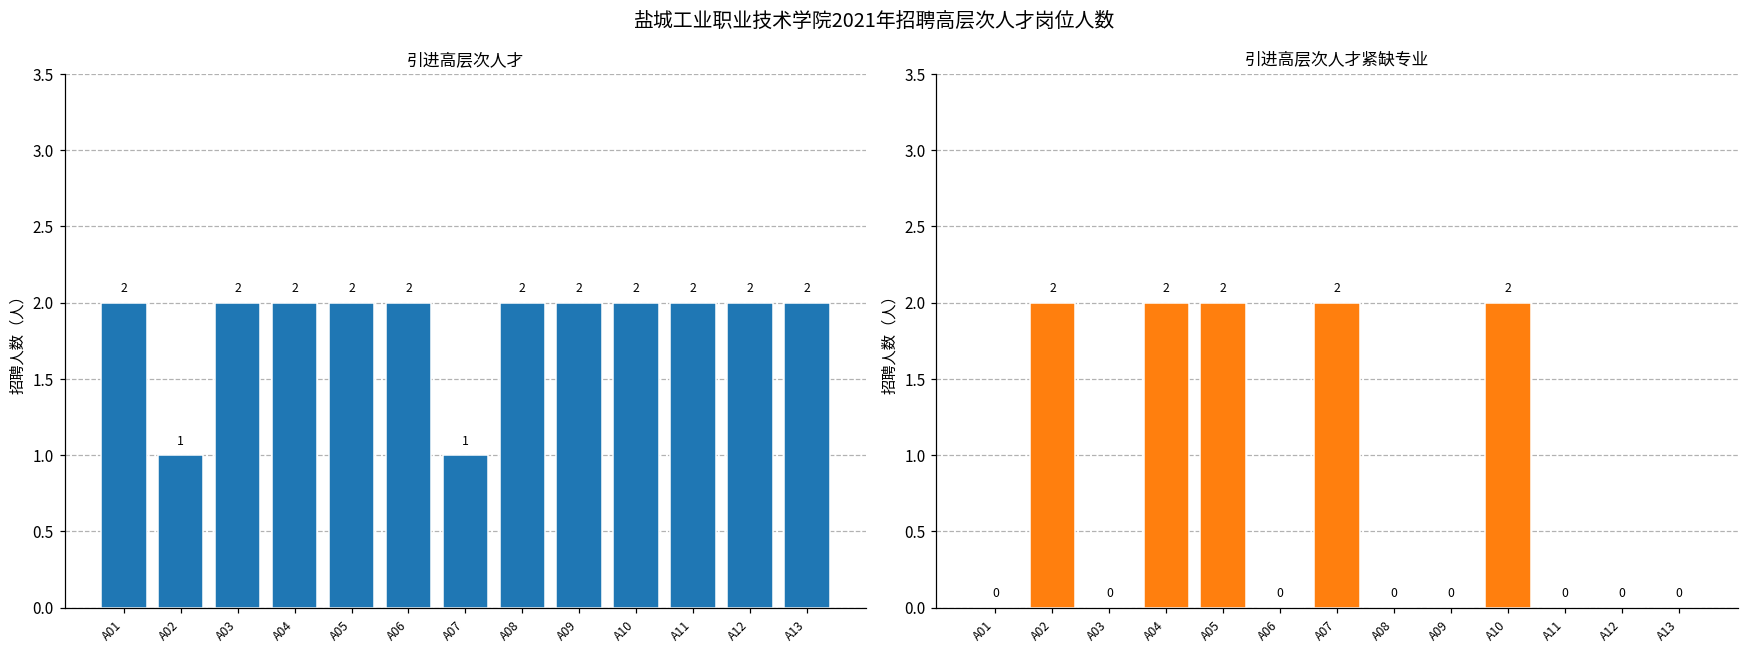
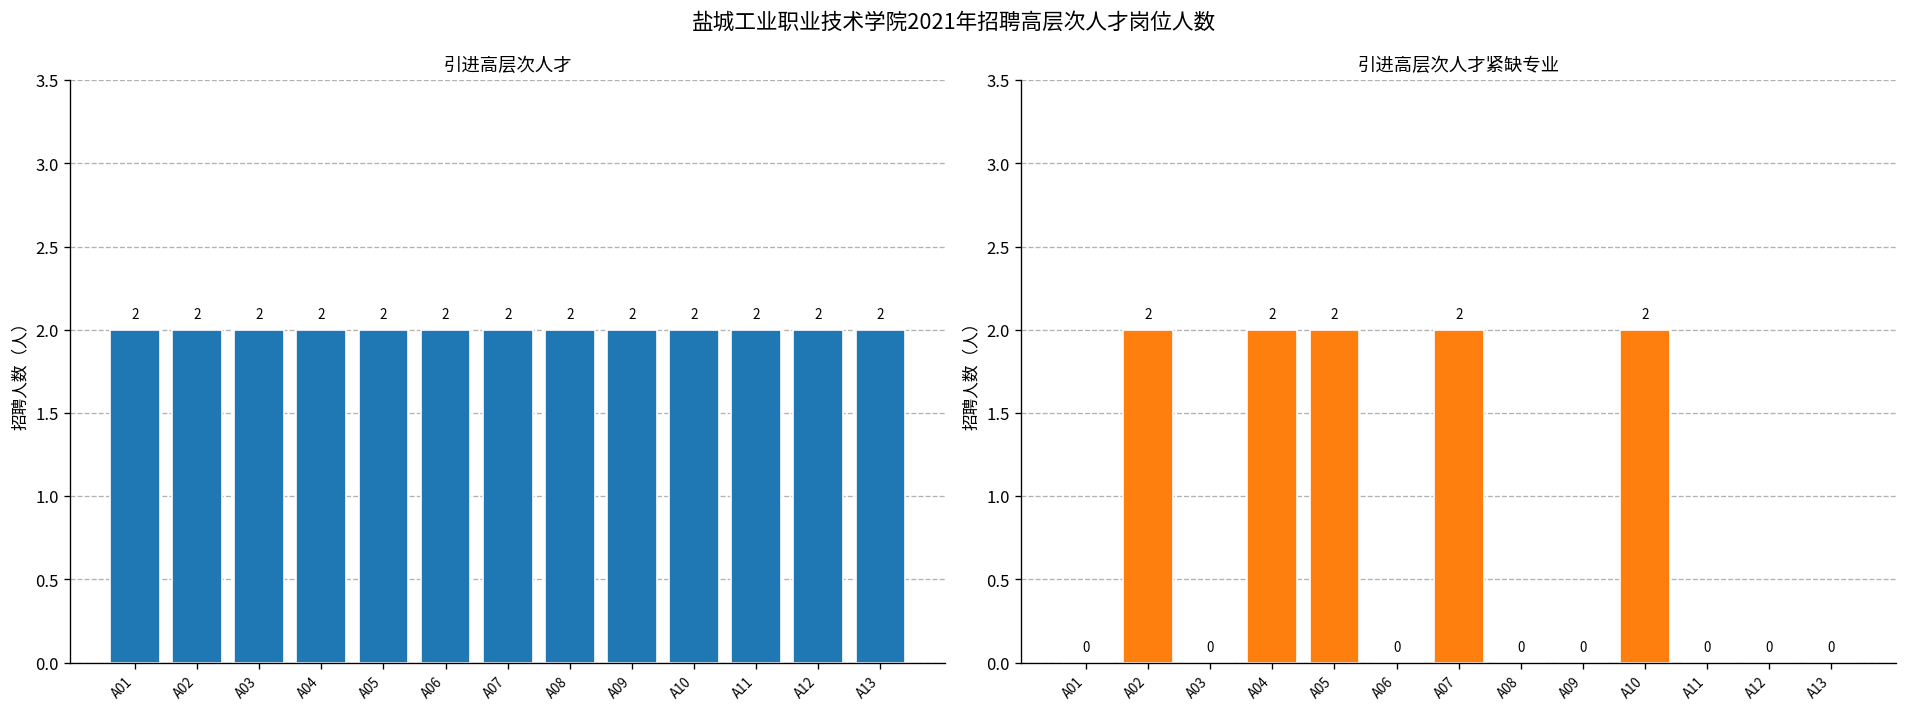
引进高层次人才, A02: 1 -> 2
引进高层次人才, A07: 1 -> 2
